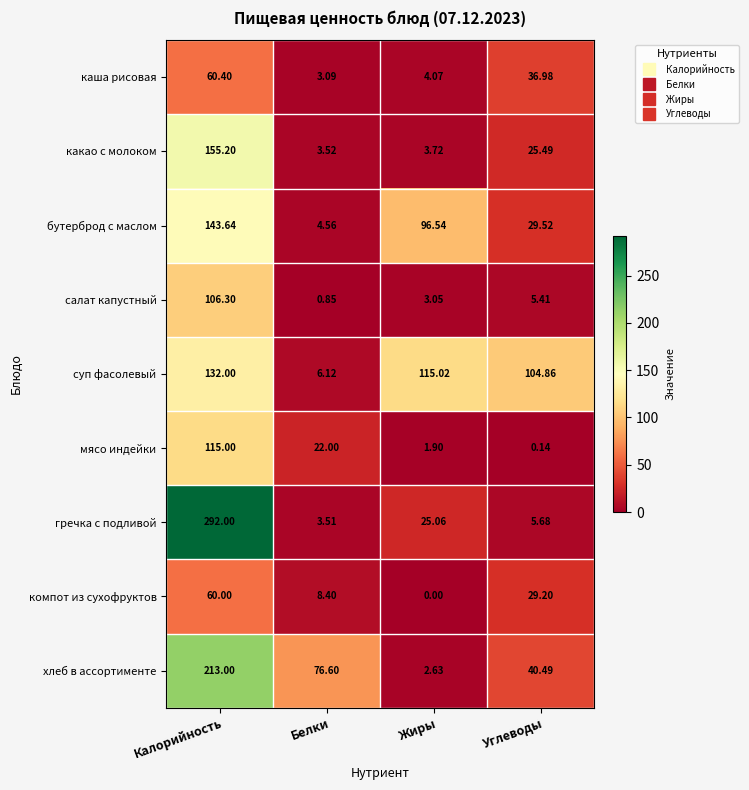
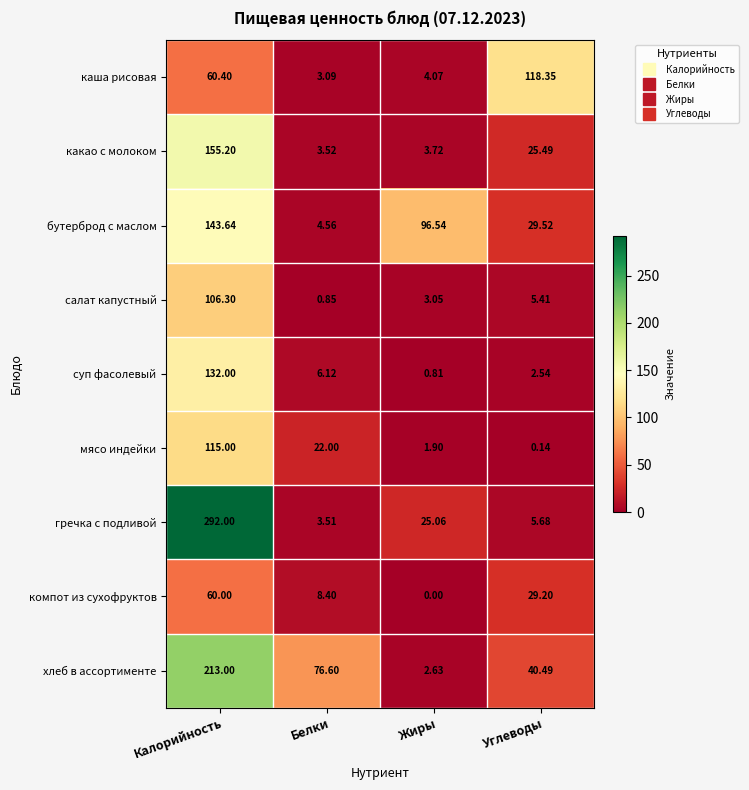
каша рисовая, Углеводы: 36.98 -> 118.35
суп фасолевый, Жиры: 115.02 -> 0.81
суп фасолевый, Углеводы: 104.86 -> 2.54
